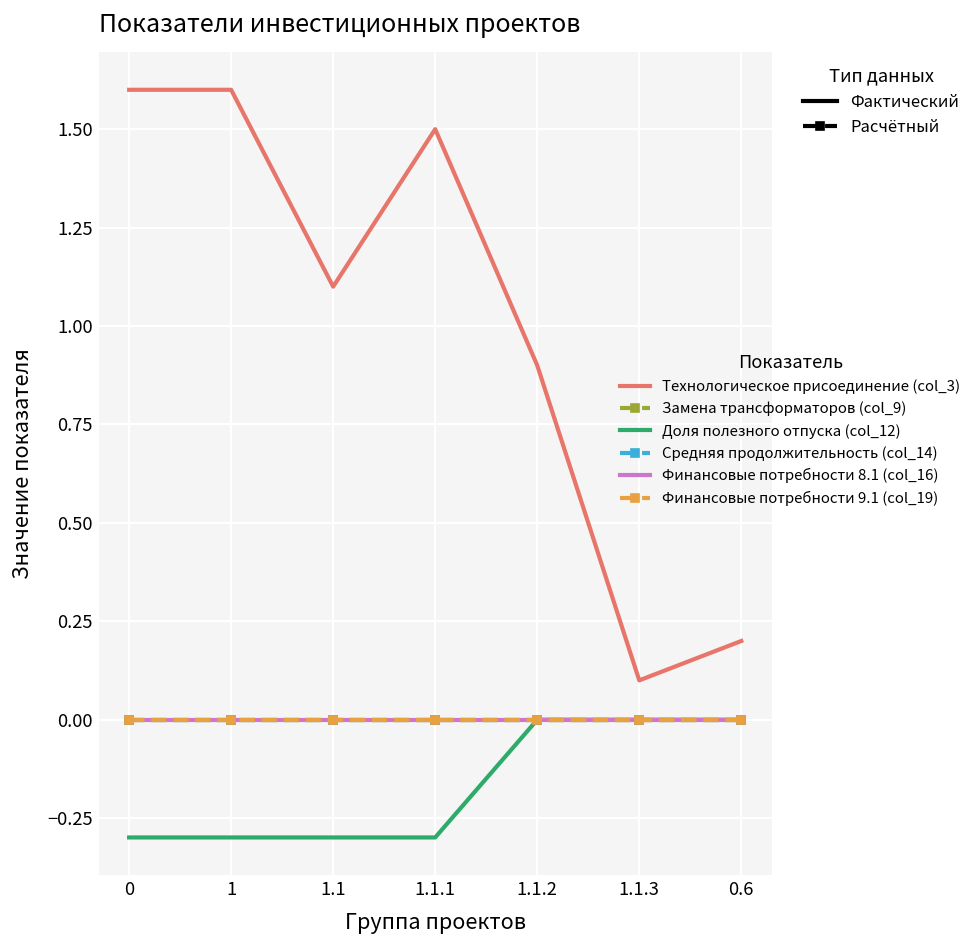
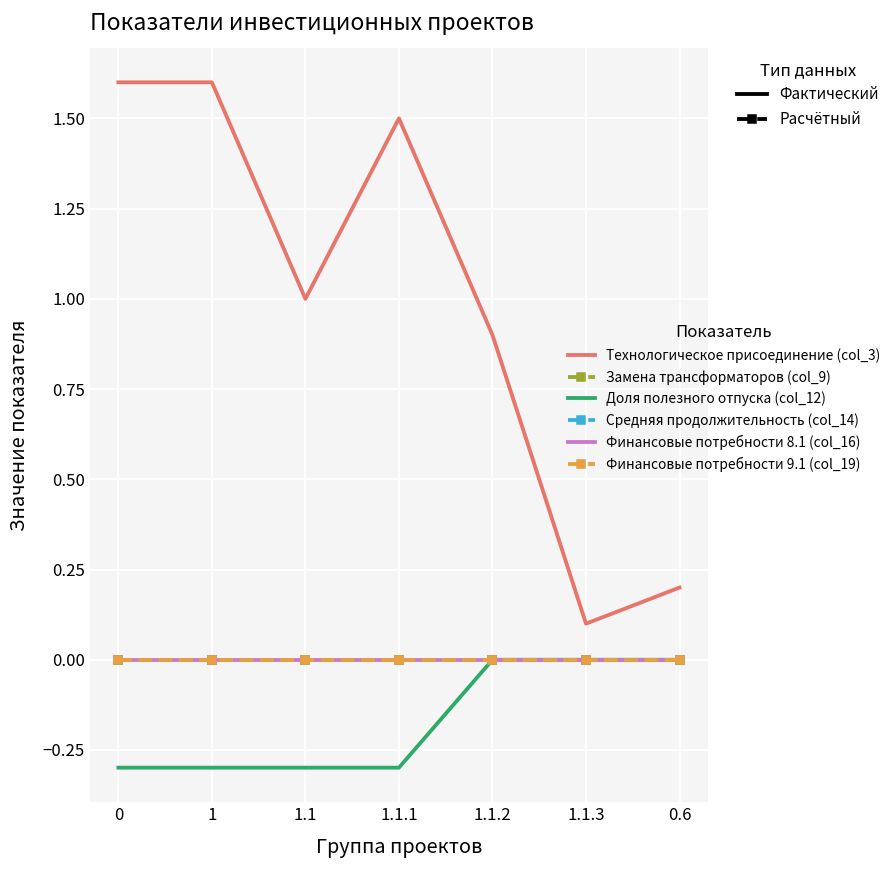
Технологическое присоединение (col_3), 1.1: 1.1 -> 1.0
